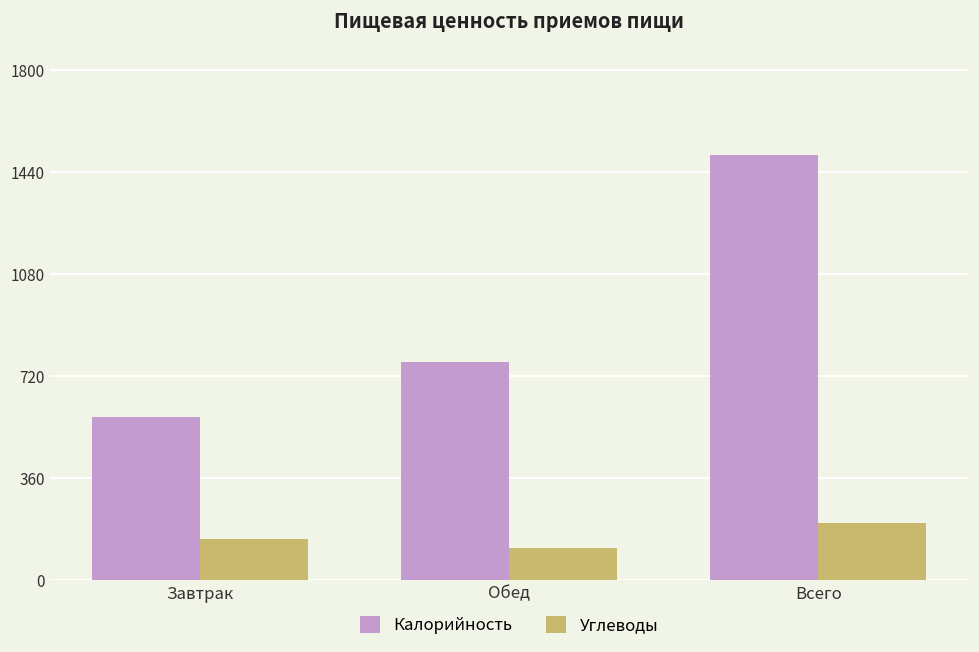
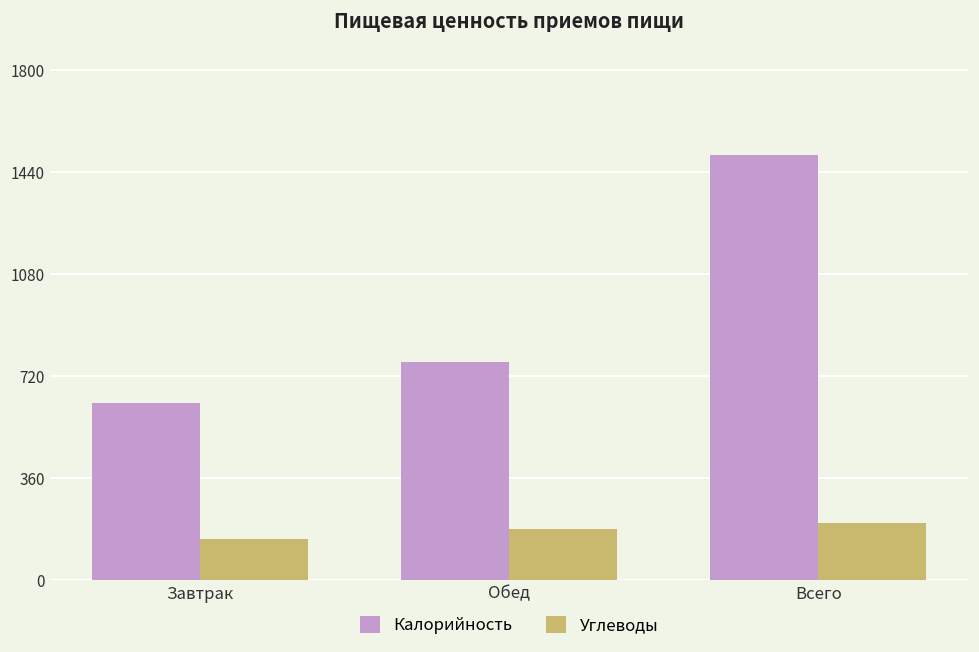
Калорийность, Завтрак: 580 -> 630
Углеводы, Обед: 110 -> 180
